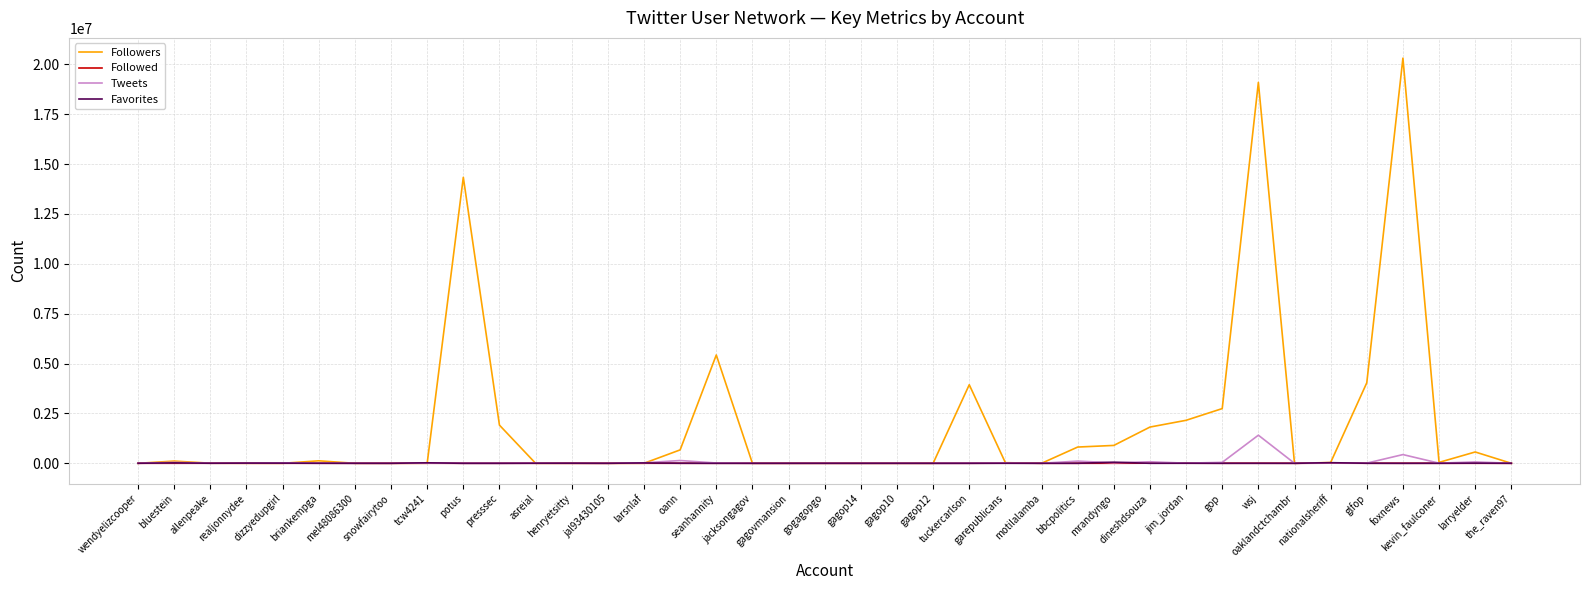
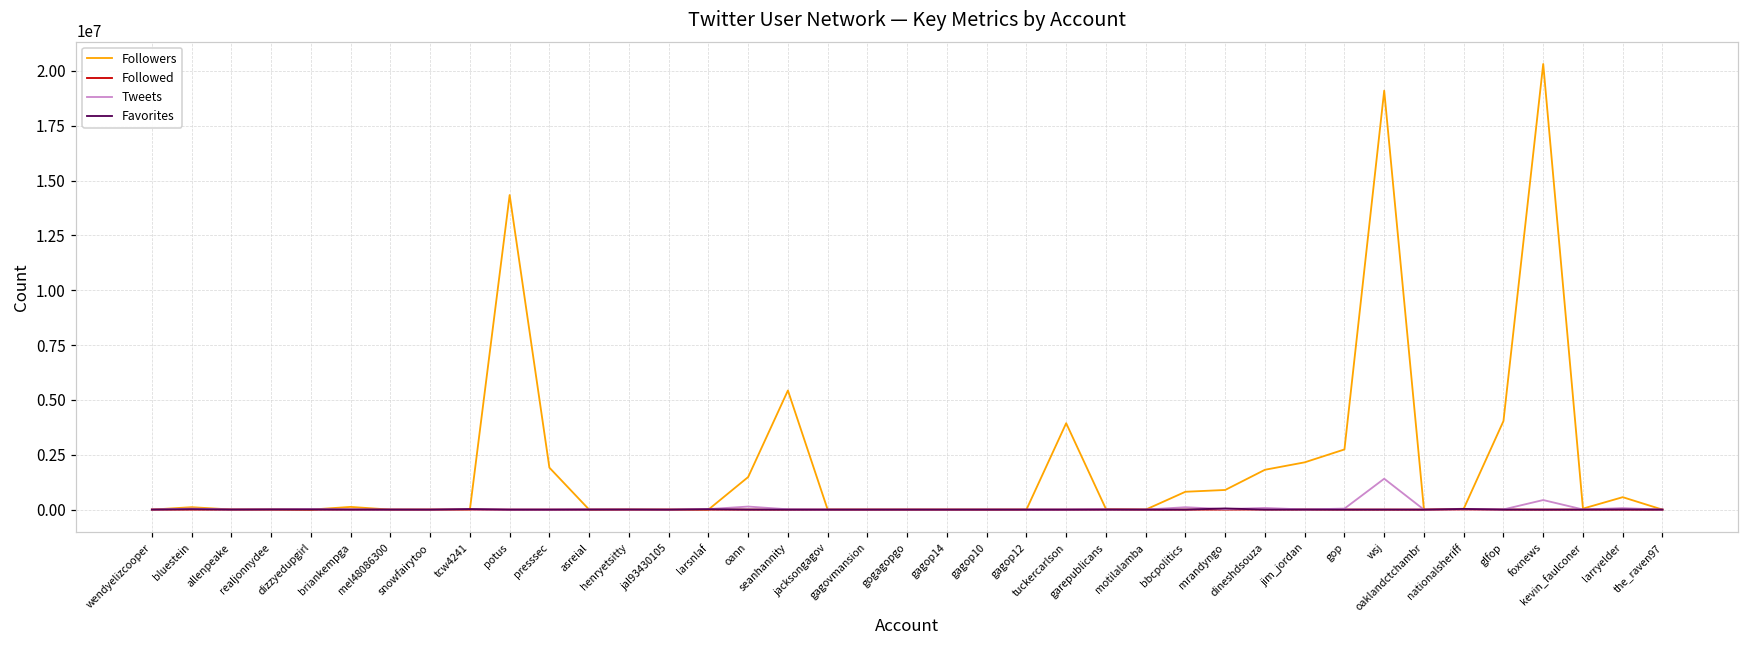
Followers, oann: 700000 -> 1500000
